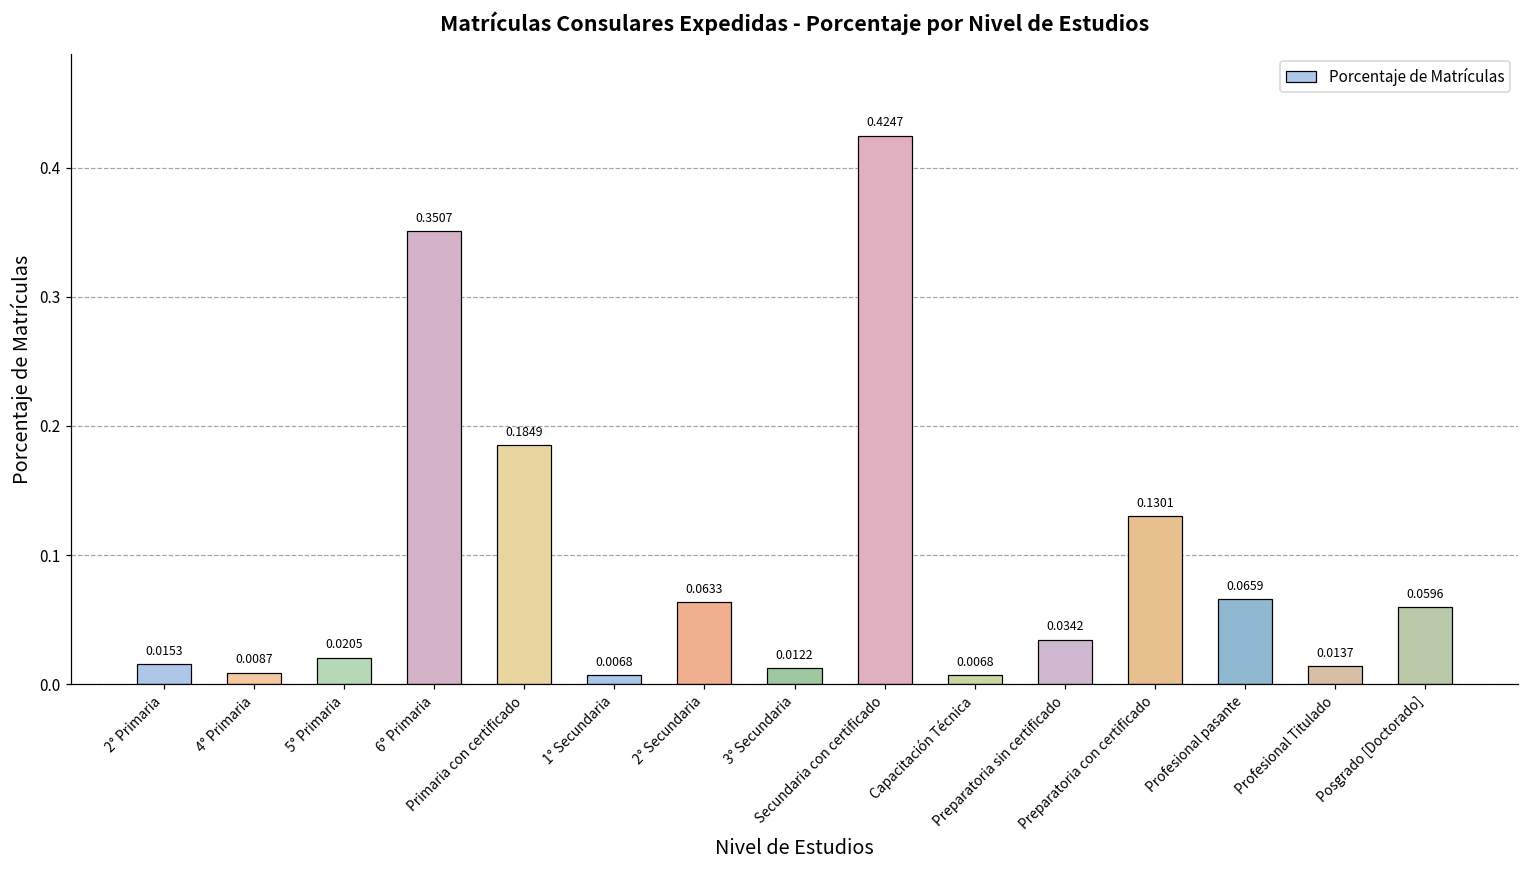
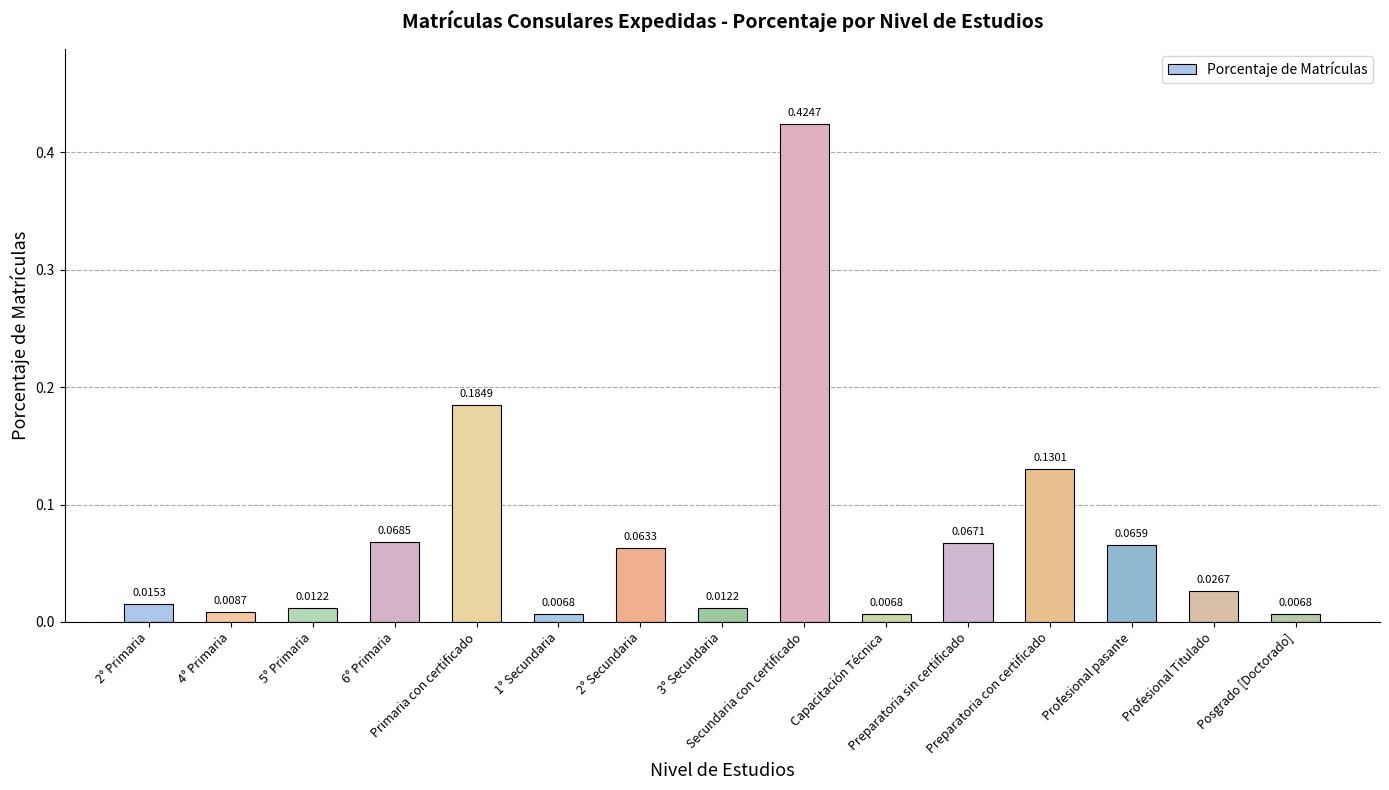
5° Primaria: 0.0205 -> 0.0122
6° Primaria: 0.3507 -> 0.0685
Preparatoria sin certificado: 0.0342 -> 0.0671
Profesional Titulado: 0.0137 -> 0.0267
Posgrado [Doctorado]: 0.0596 -> 0.0068
